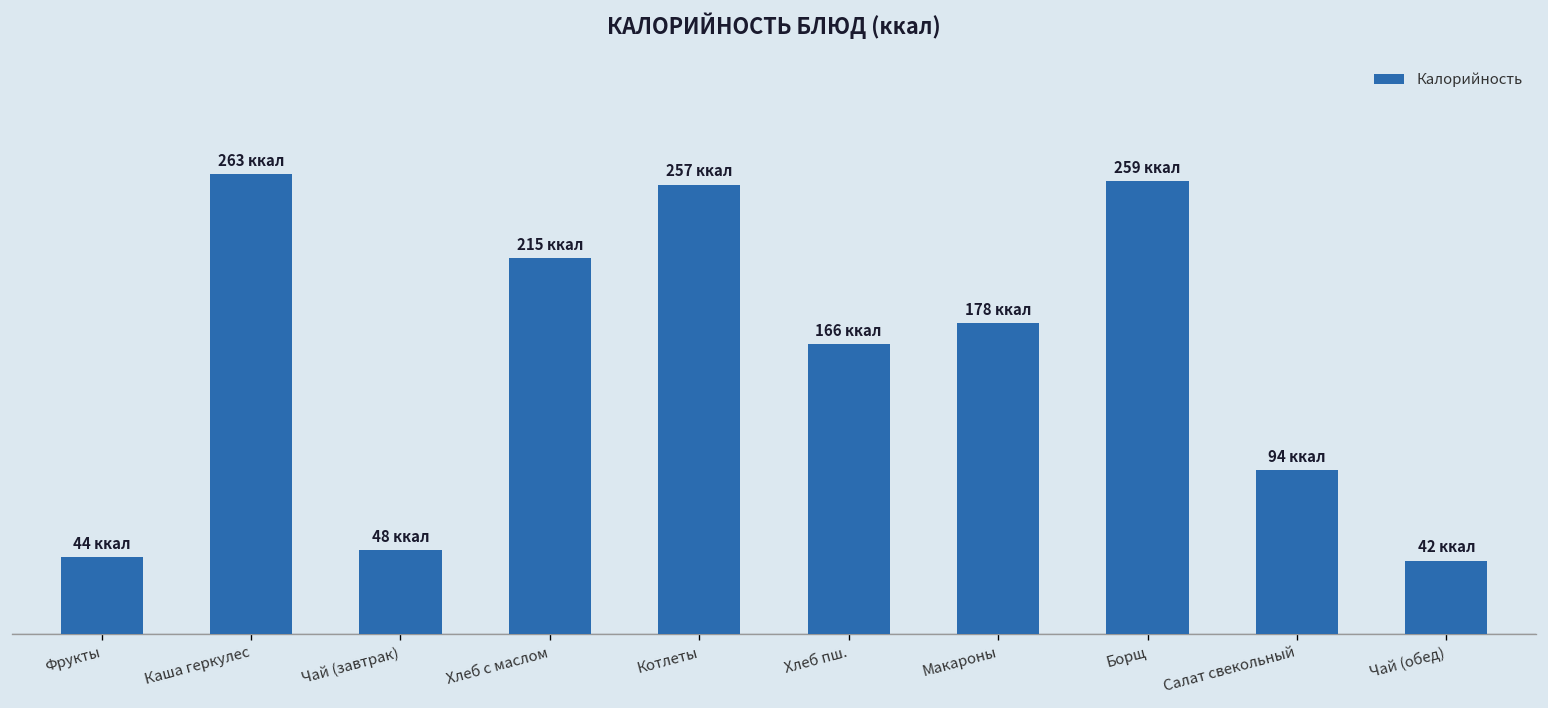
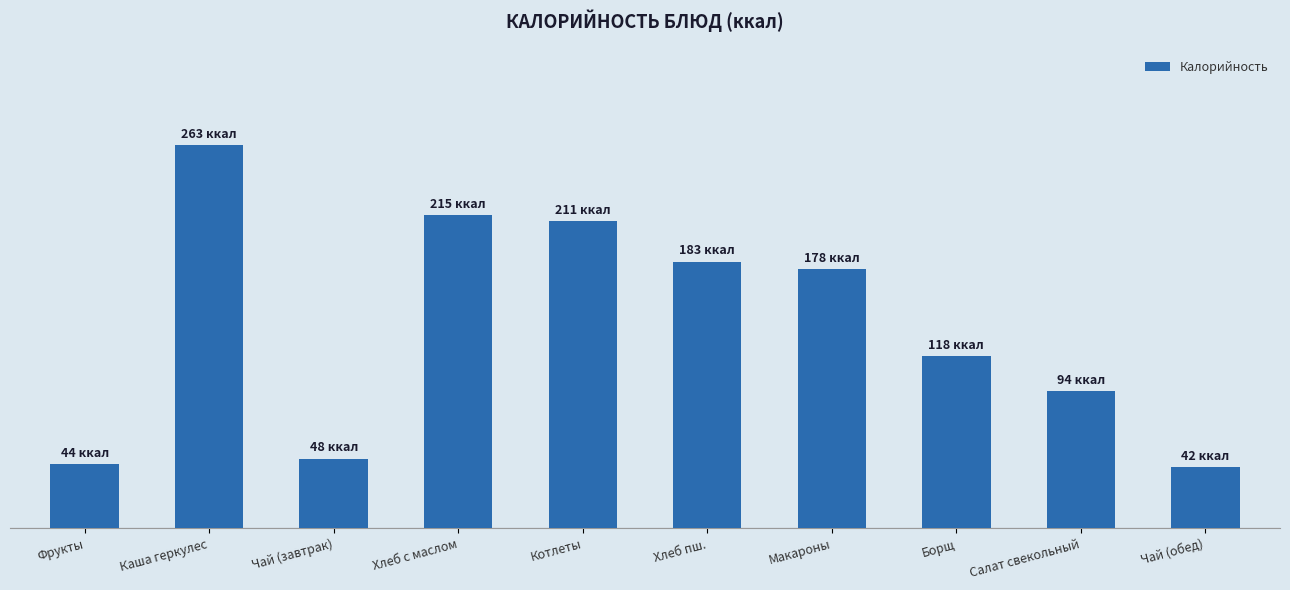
Котлеты: 257 -> 211
Хлеб пш.: 166 -> 183
Борщ: 259 -> 118
